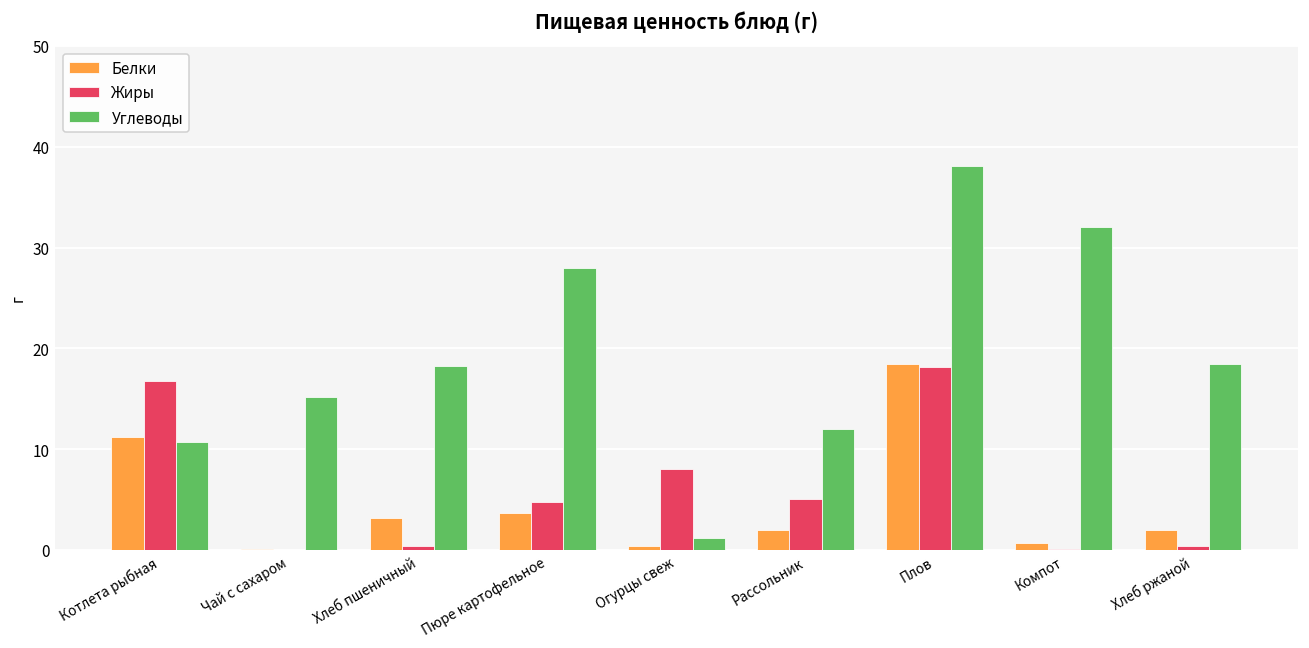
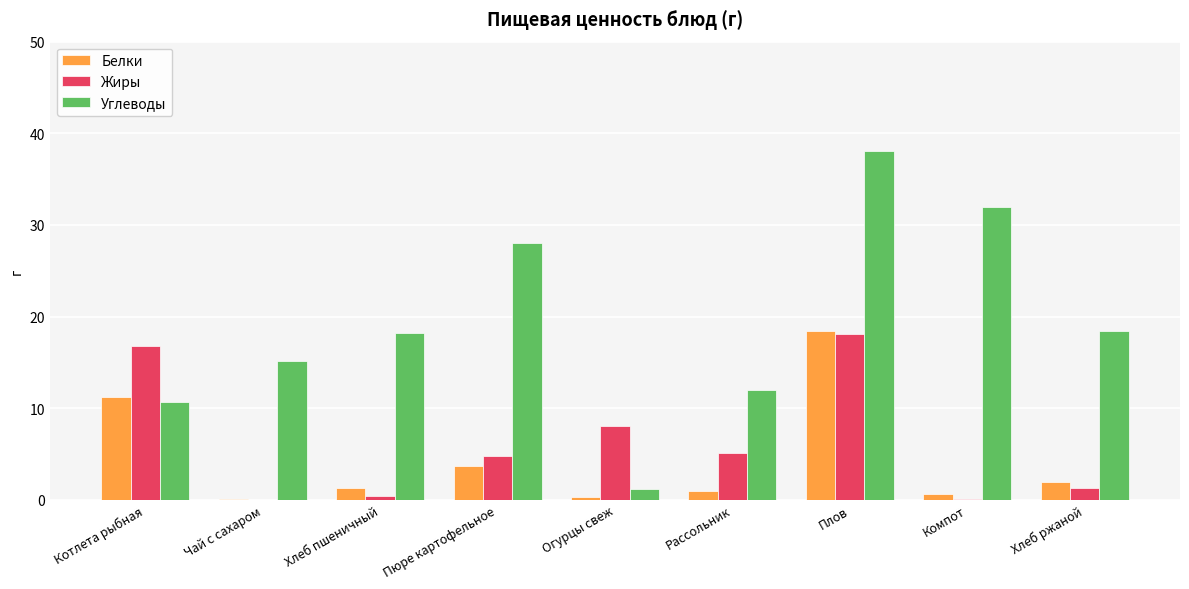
Белки, Хлеб пшеничный: 3 -> 1
Белки, Рассольник: 2 -> 1
Жиры, Хлеб ржаной: 0 -> 1
